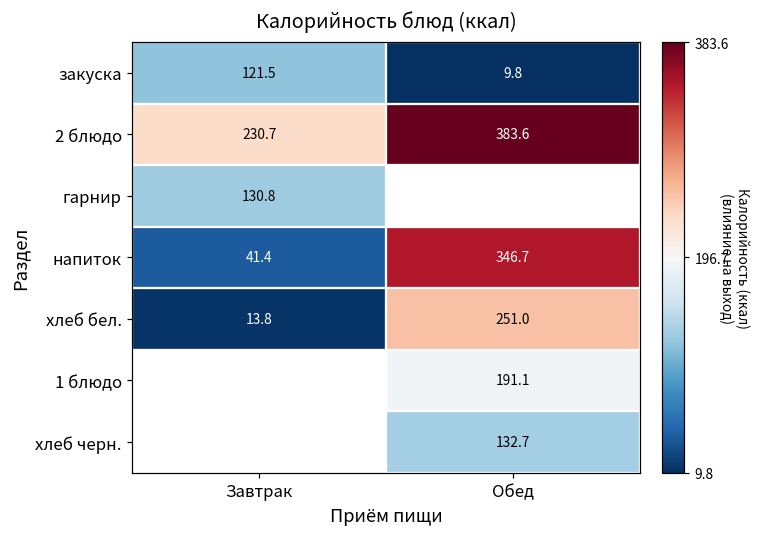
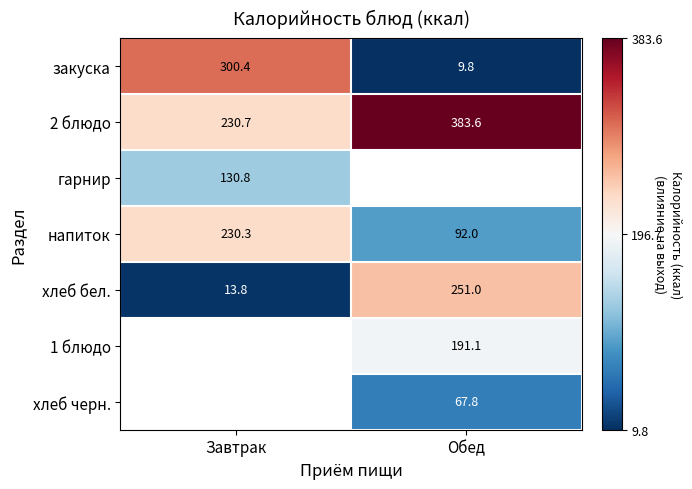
закуска, Завтрак: 121.5 -> 300.4
напиток, Завтрак: 41.4 -> 230.3
напиток, Обед: 346.7 -> 92.0
хлеб черн., Обед: 132.7 -> 67.8
